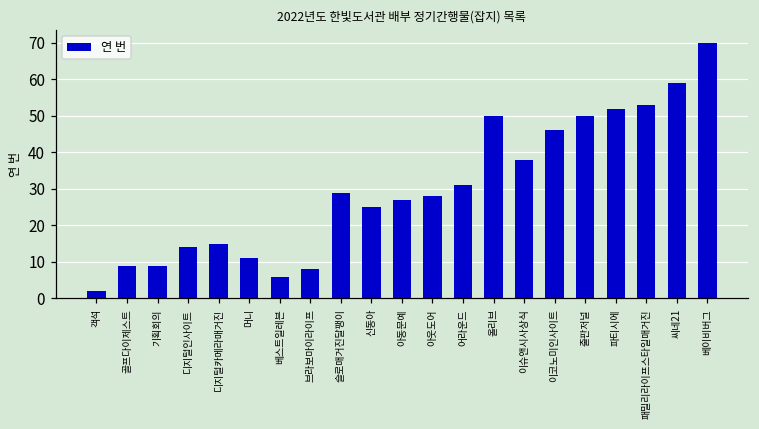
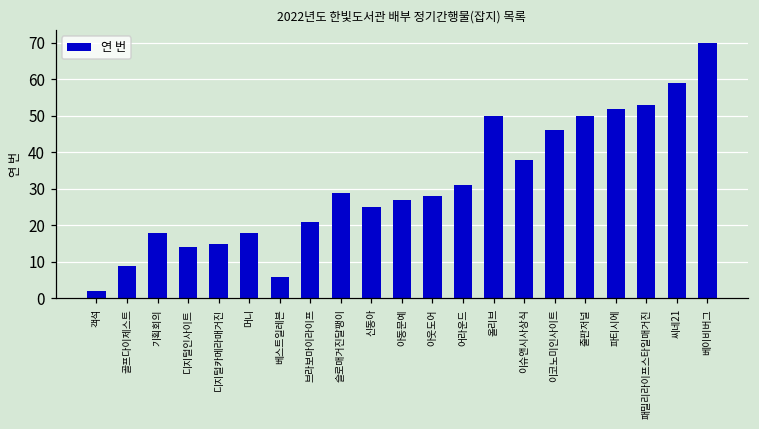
기획회의: 9 -> 18
머니: 11 -> 18
브라보마이라이프: 8 -> 21
